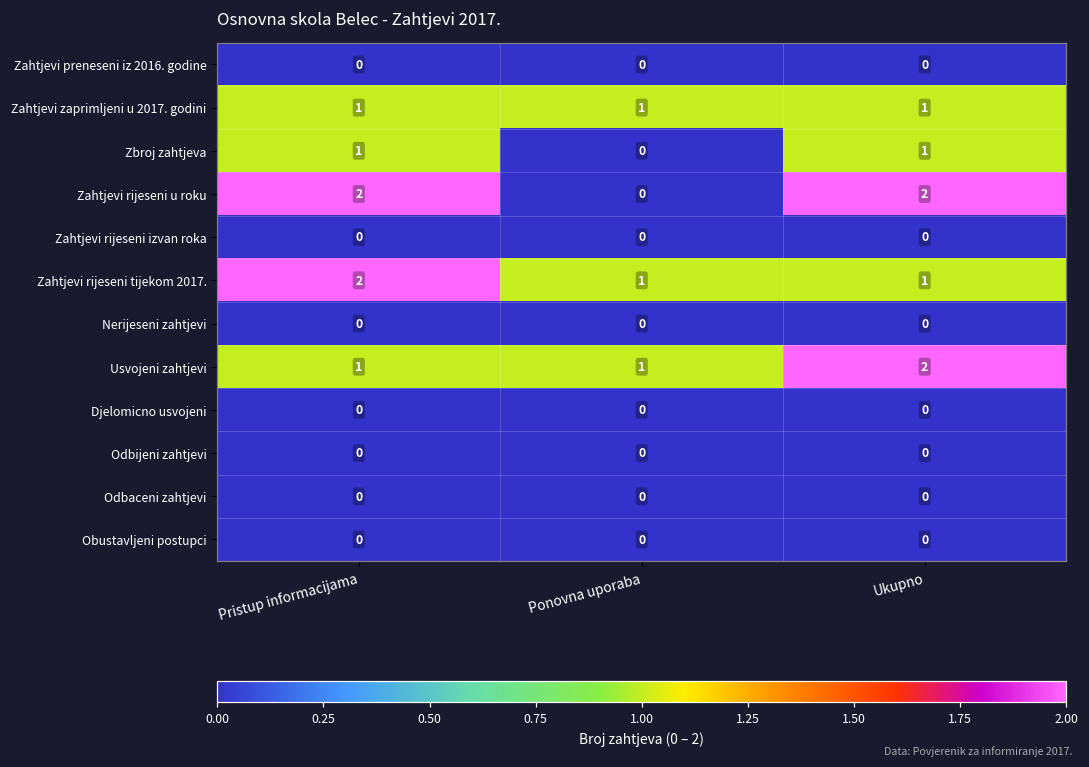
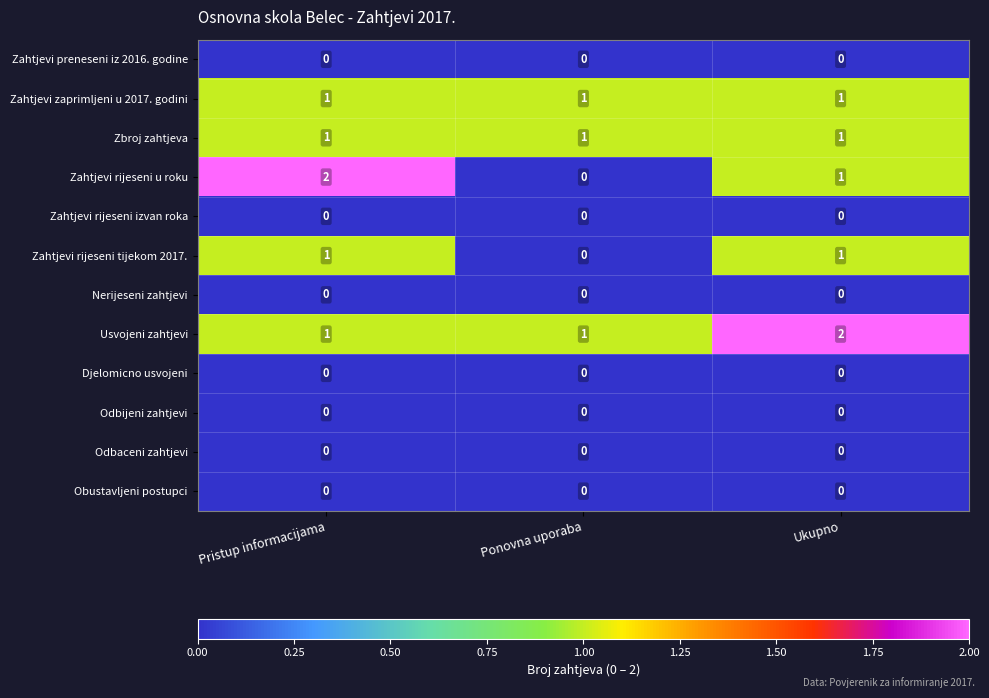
Zbroj zahtjeva, Ponovna uporaba: 0 -> 1
Zahtjevi rijeseni u roku, Ukupno: 2 -> 1
Zahtjevi rijeseni tijekom 2017., Pristup informacijama: 2 -> 1
Zahtjevi rijeseni tijekom 2017., Ponovna uporaba: 1 -> 0
